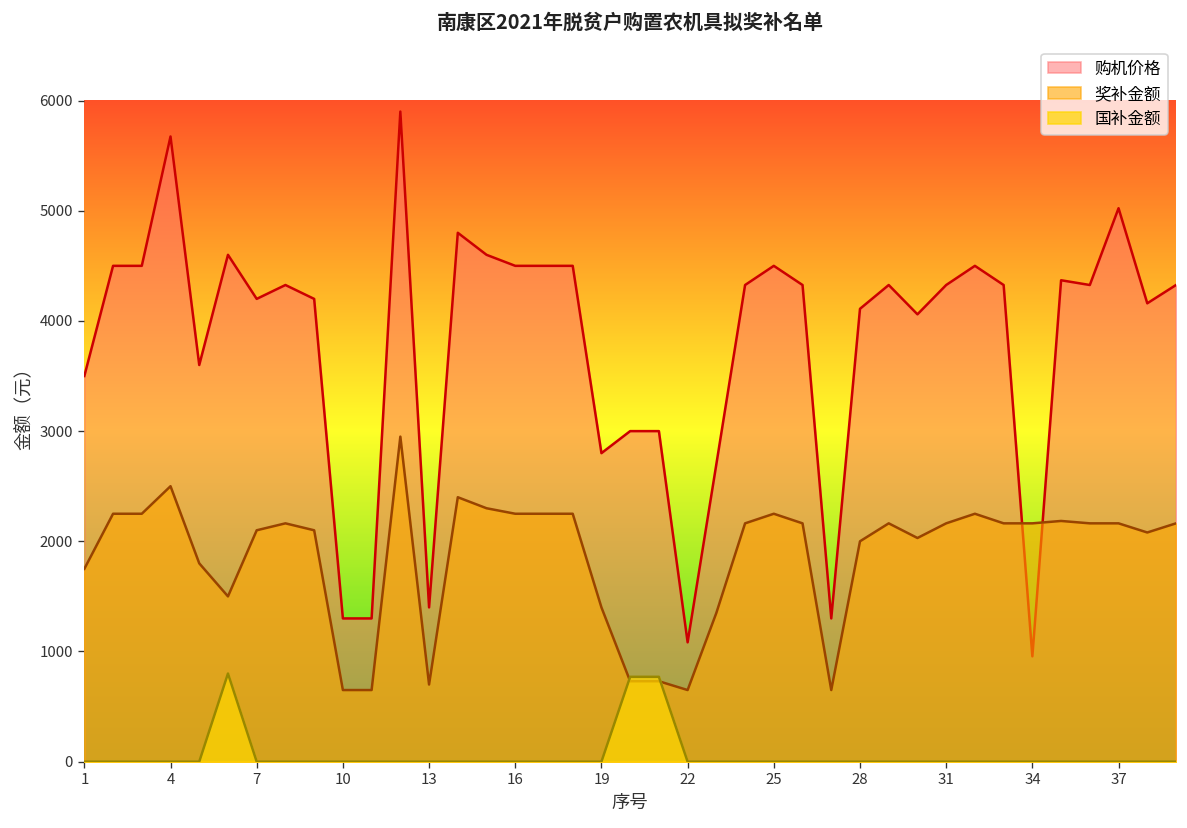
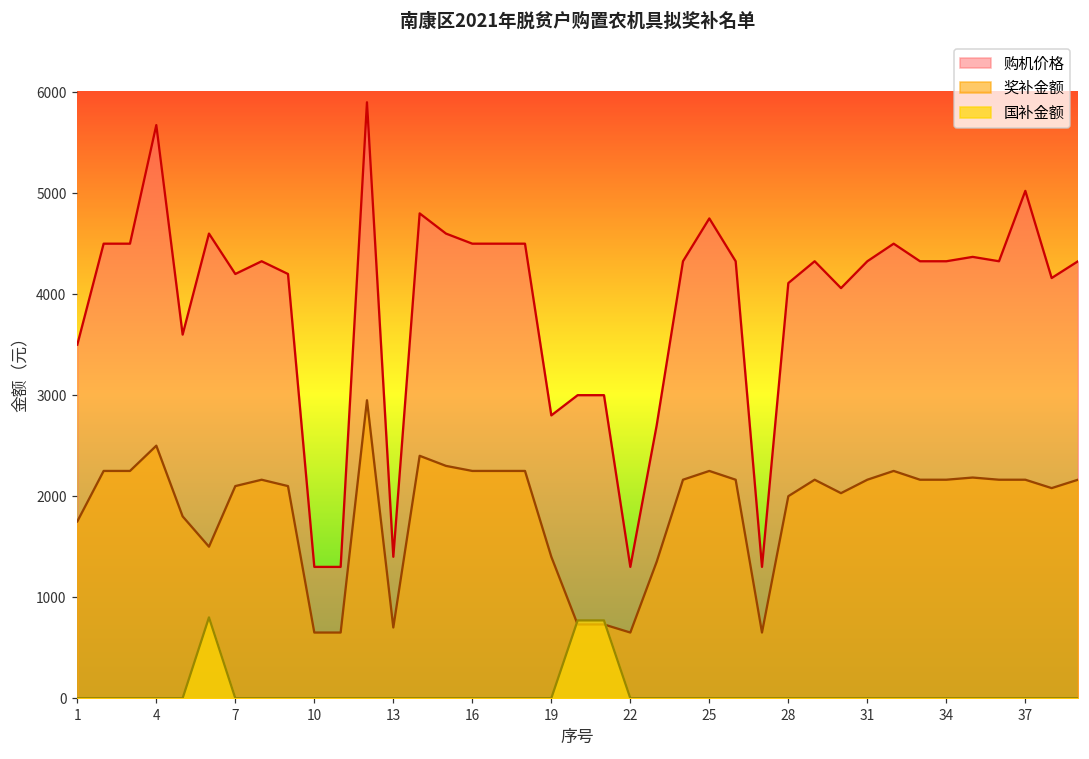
购机价格, 22: 1100 -> 1300
购机价格, 25: 4500 -> 4800
购机价格, 34: 1000 -> 4300
